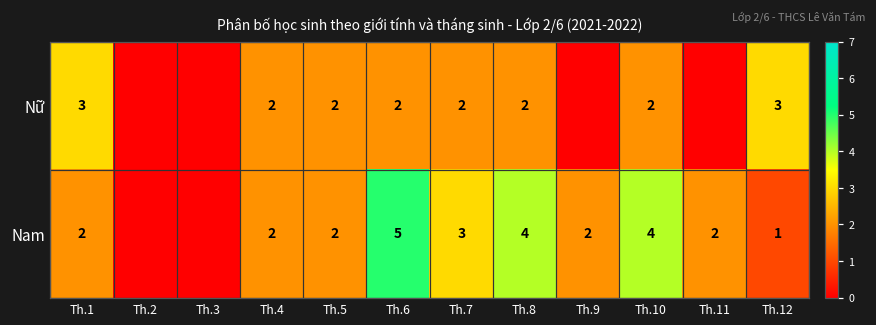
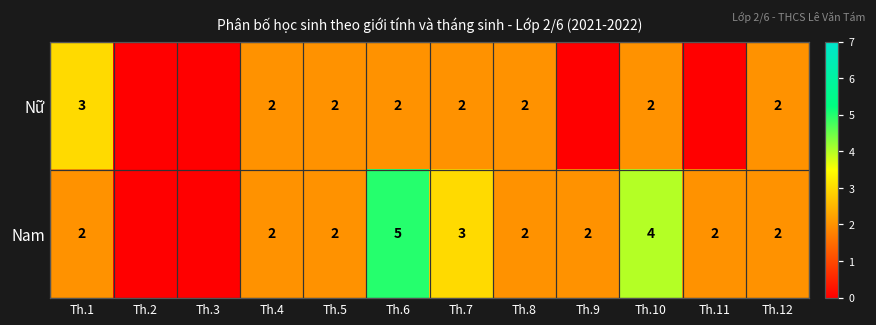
Nữ, Th.12: 3 -> 2
Nam, Th.8: 4 -> 2
Nam, Th.12: 1 -> 2
